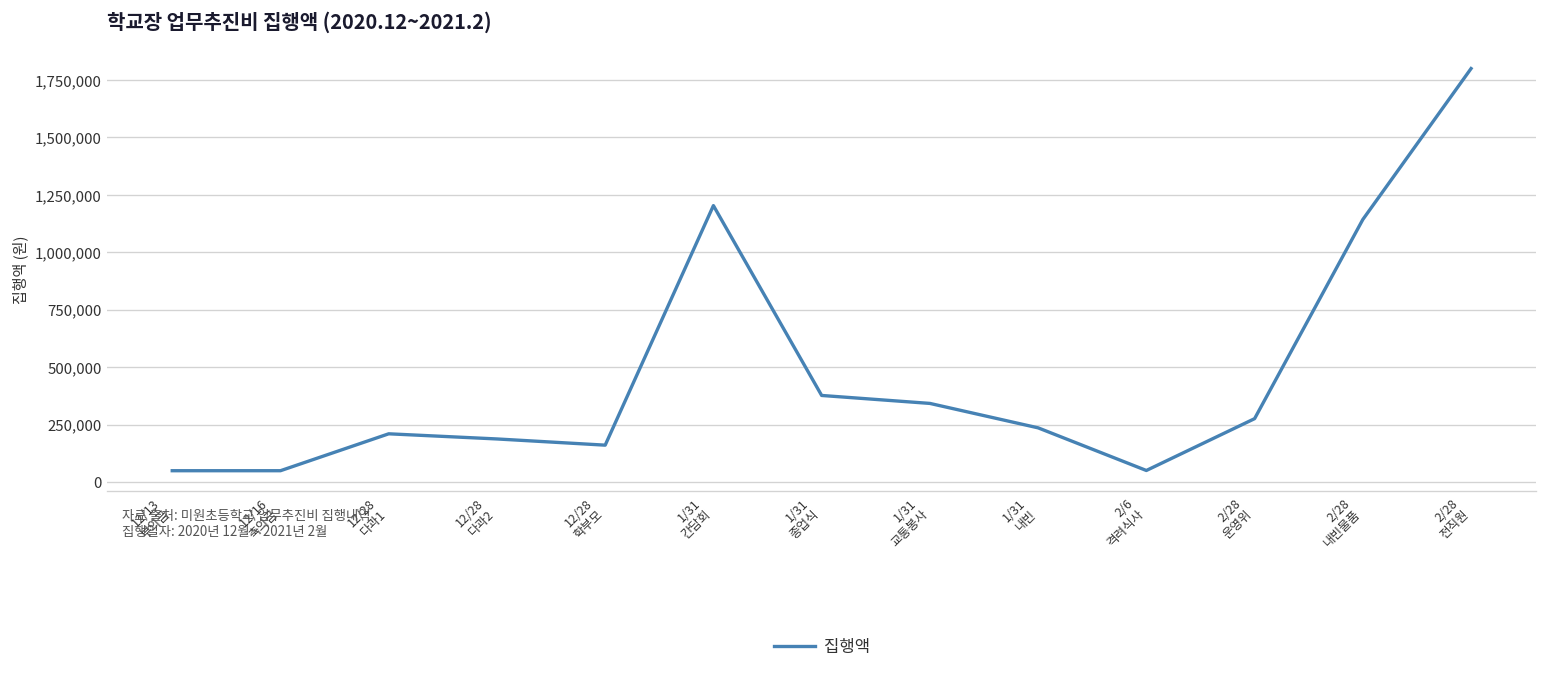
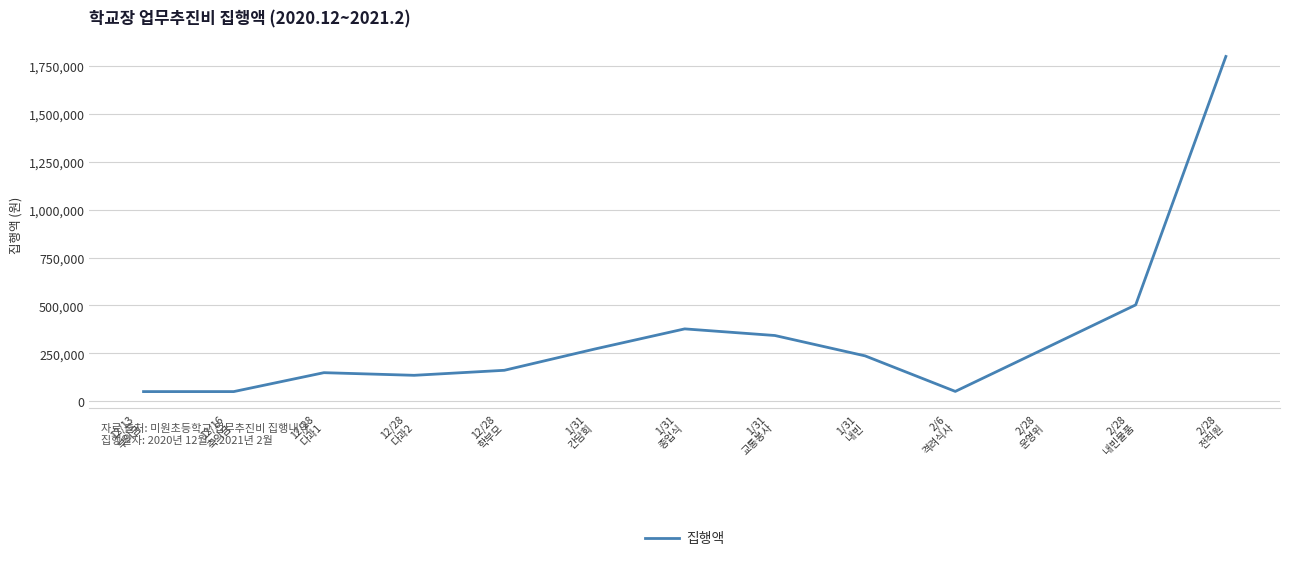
12/28 다과1: 210,000 -> 150,000
12/28 다과2: 190,000 -> 140,000
1/31 간담회: 1,200,000 -> 270,000
2/28 내빈물품: 1,140,000 -> 500,000
